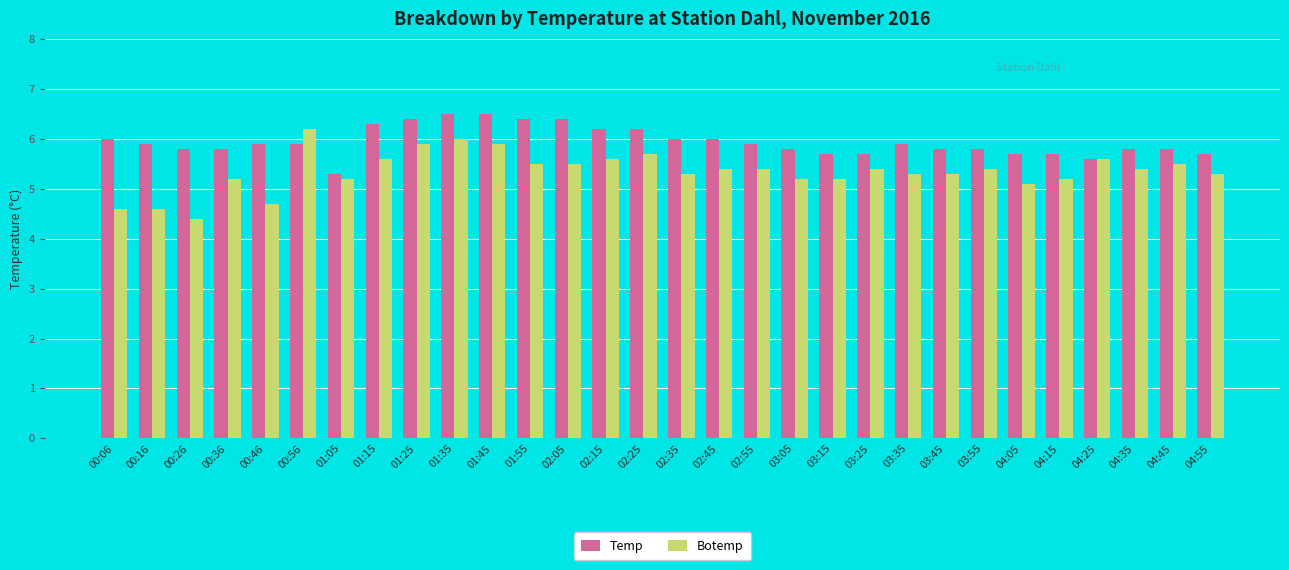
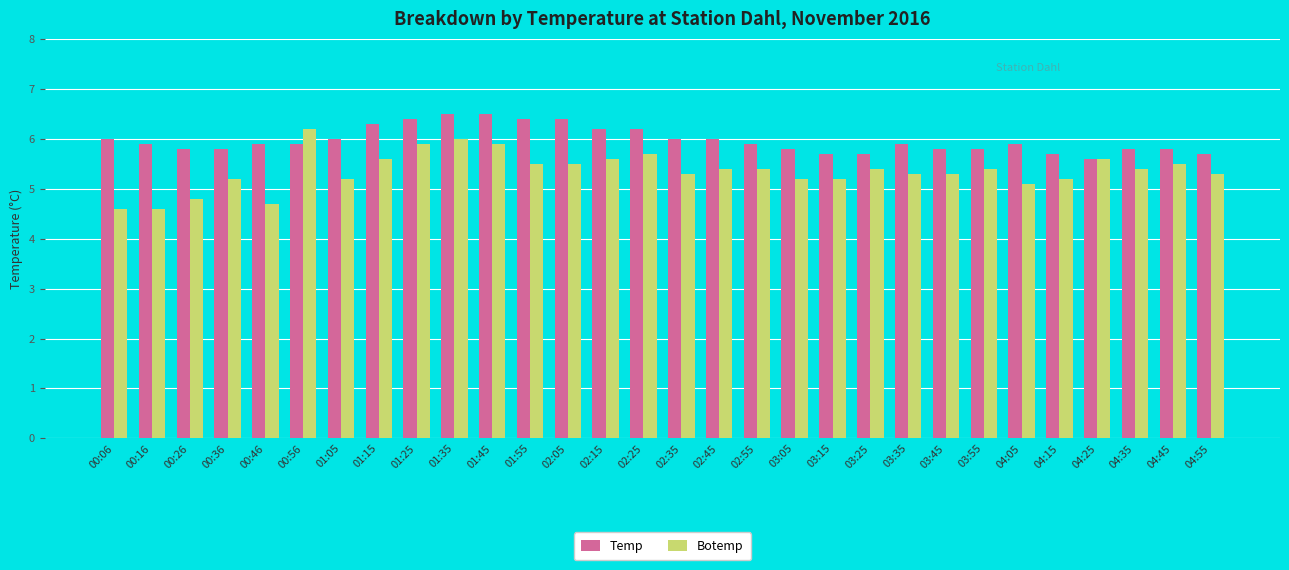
Botemp, 00:26: 4.4 -> 4.8
Temp, 01:05: 5.3 -> 6.0
Temp, 04:05: 5.7 -> 5.9
